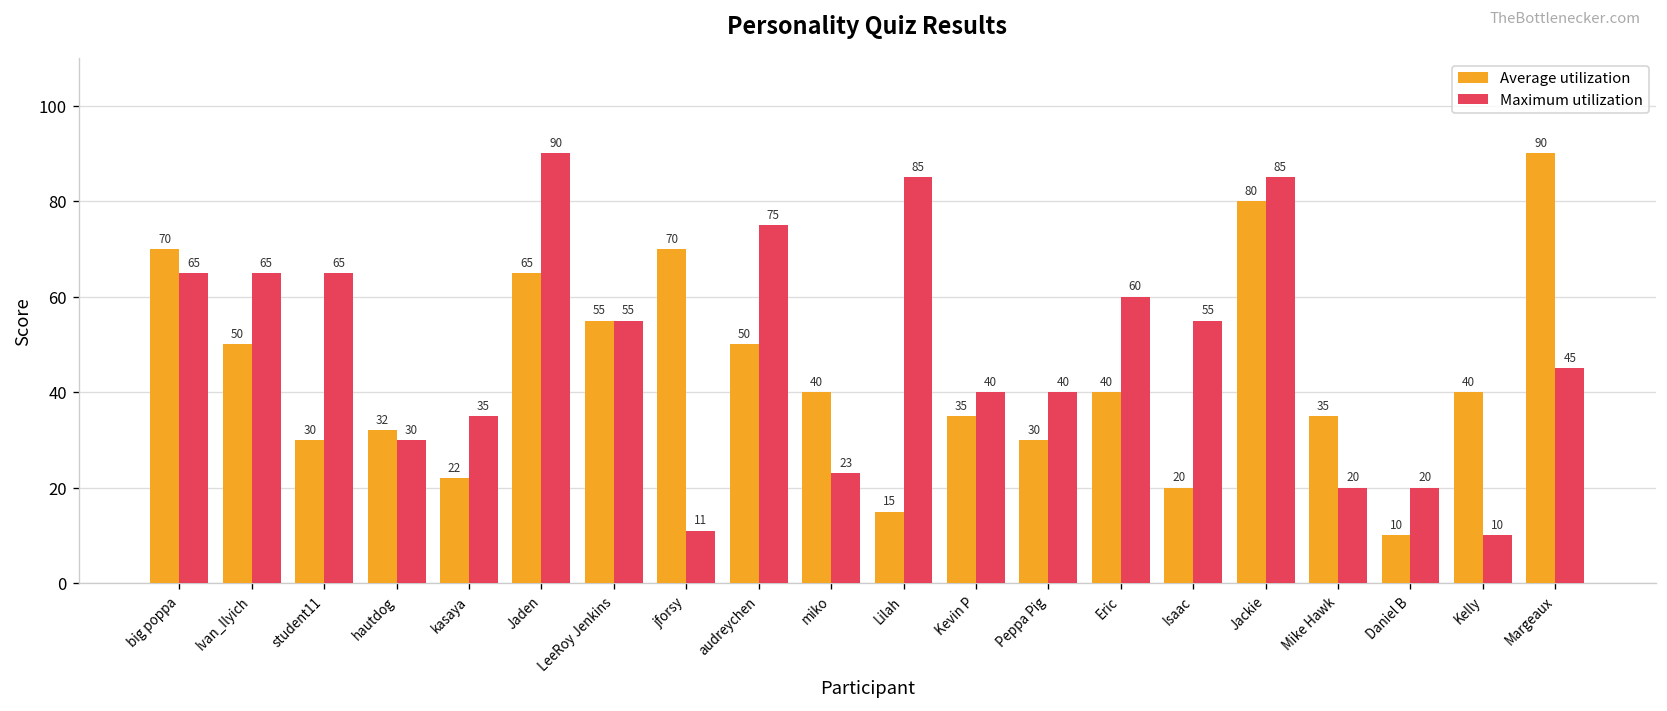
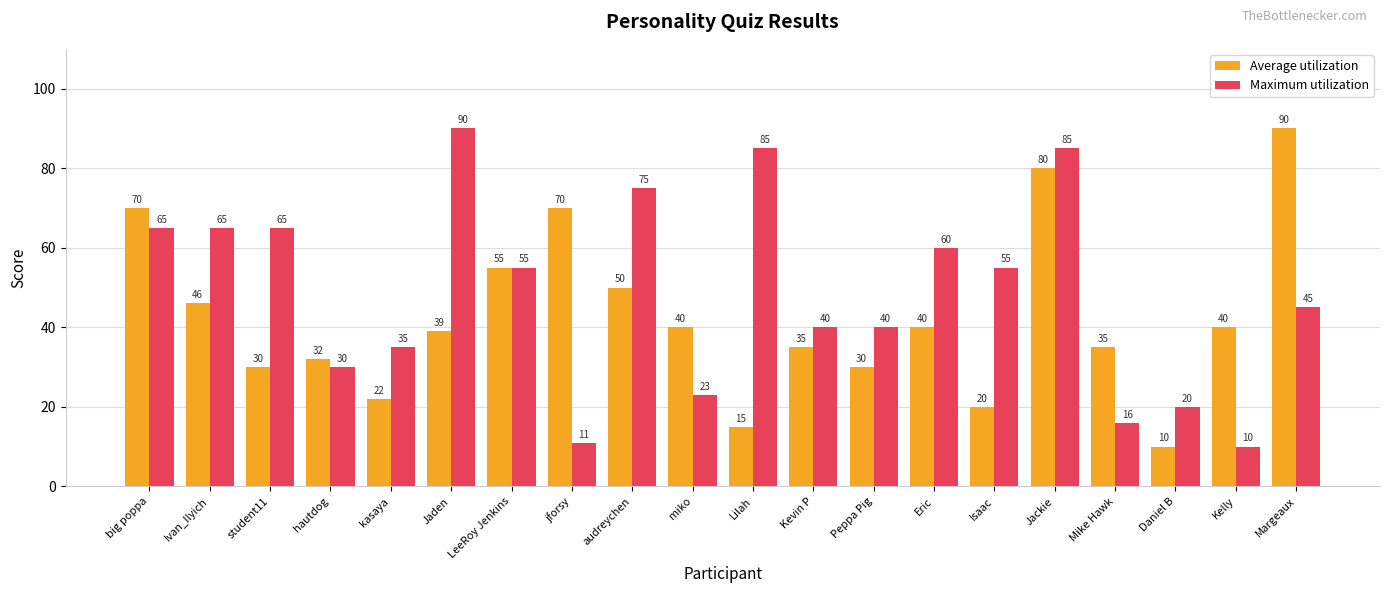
Average utilization, Ivan_Ilyich: 50 -> 46
Average utilization, Jaden: 65 -> 39
Maximum utilization, Mike Hawk: 20 -> 16
